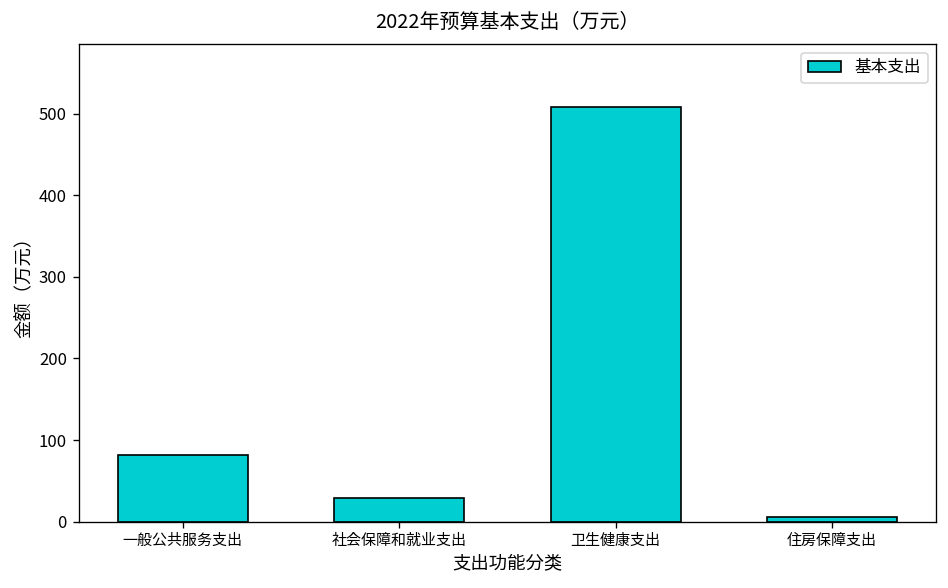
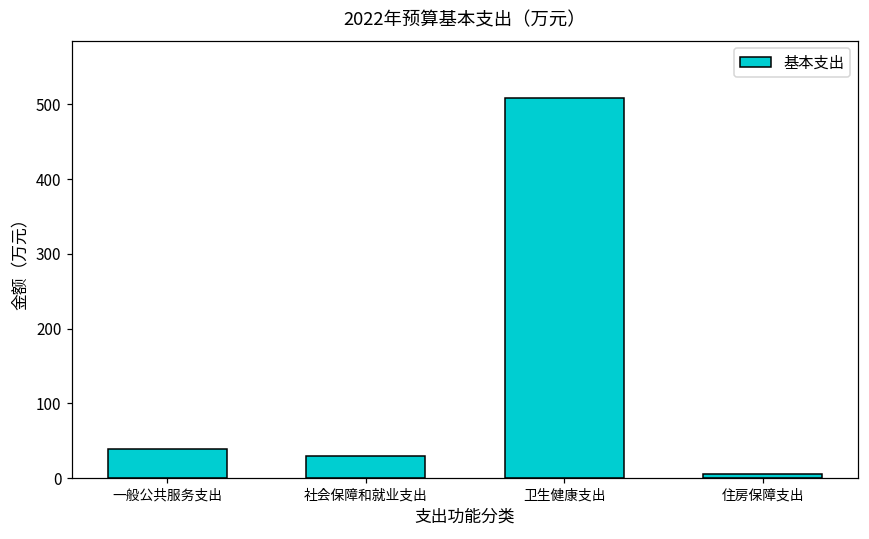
一般公共服务支出: 80 -> 40
